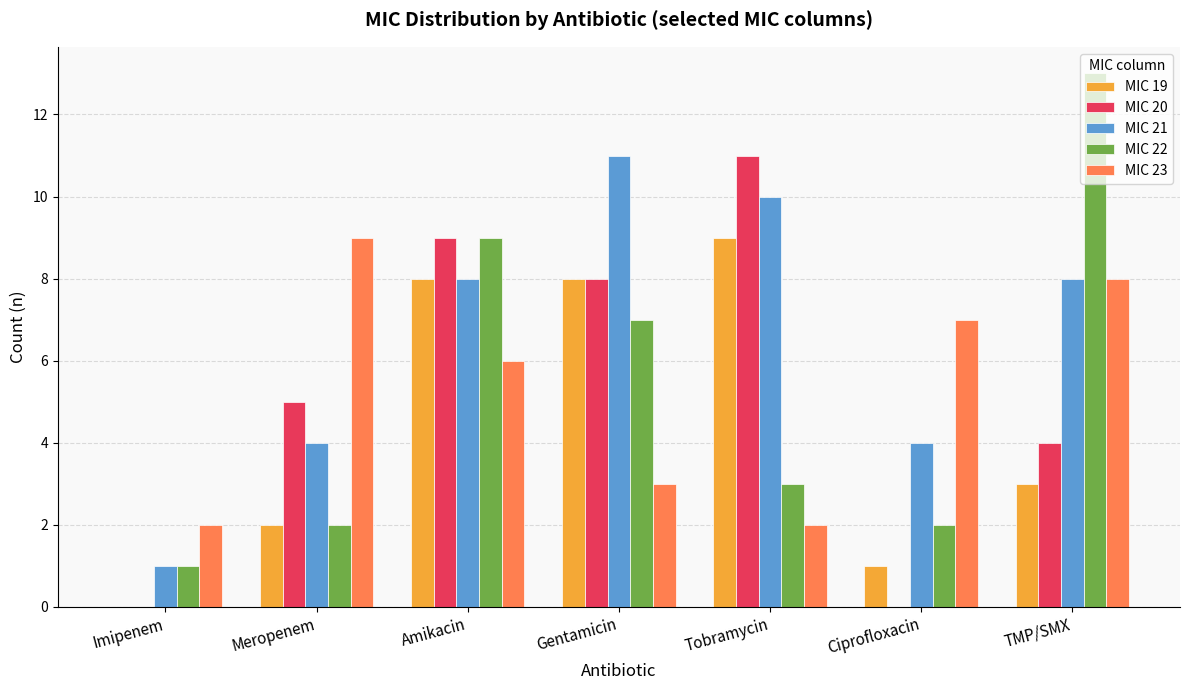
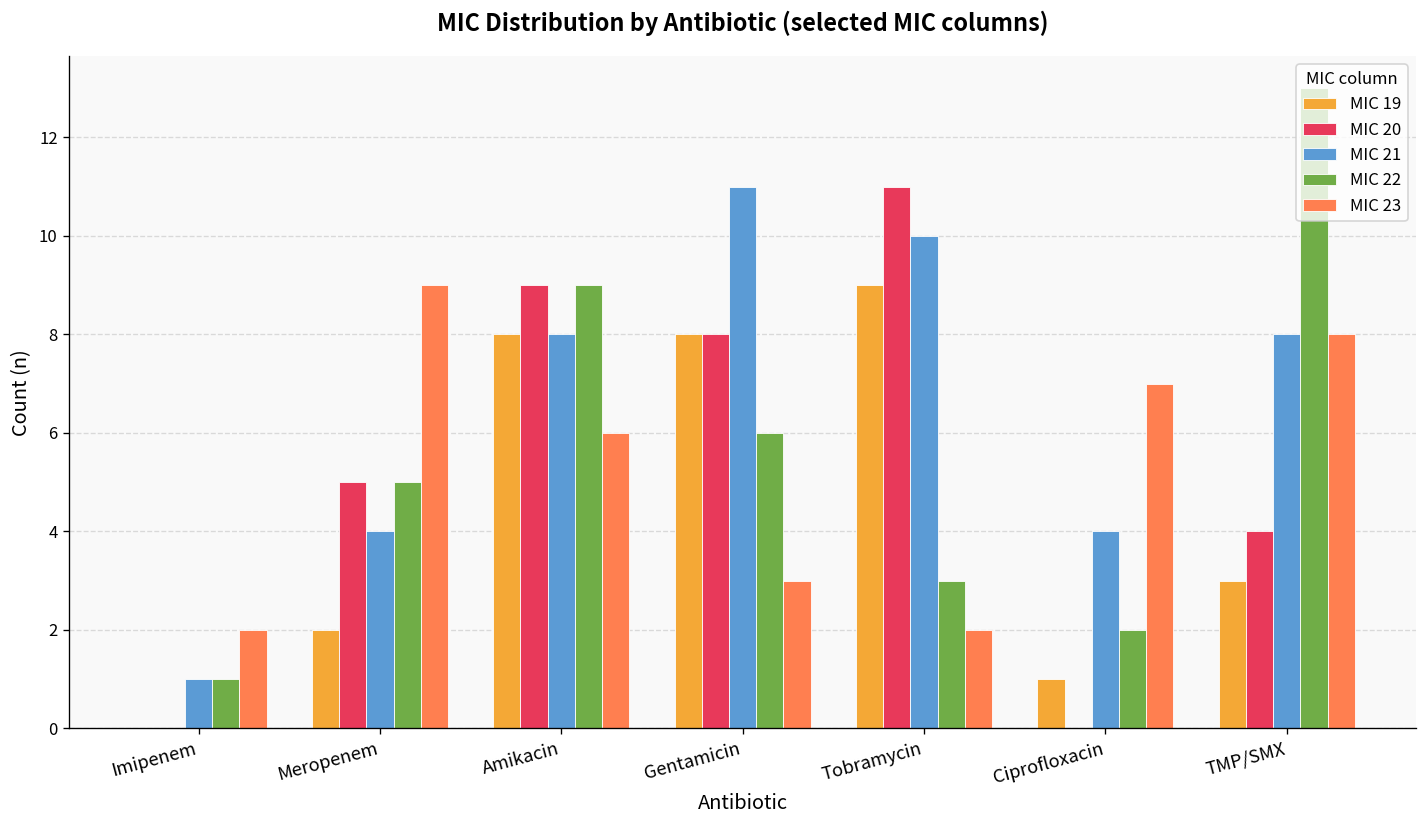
MIC 22, Meropenem: 2 -> 5
MIC 22, Gentamicin: 7 -> 6
